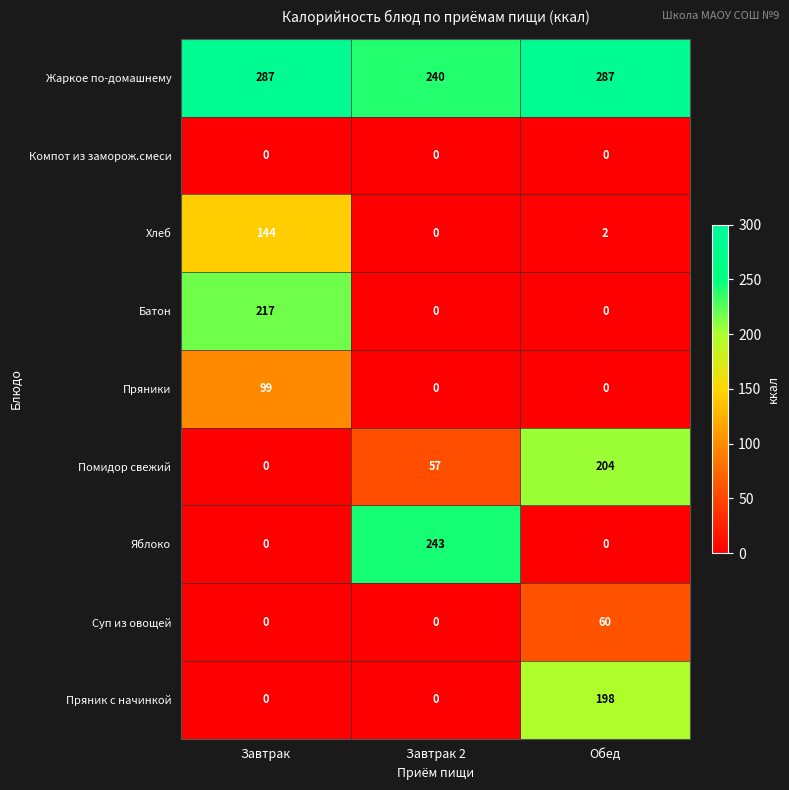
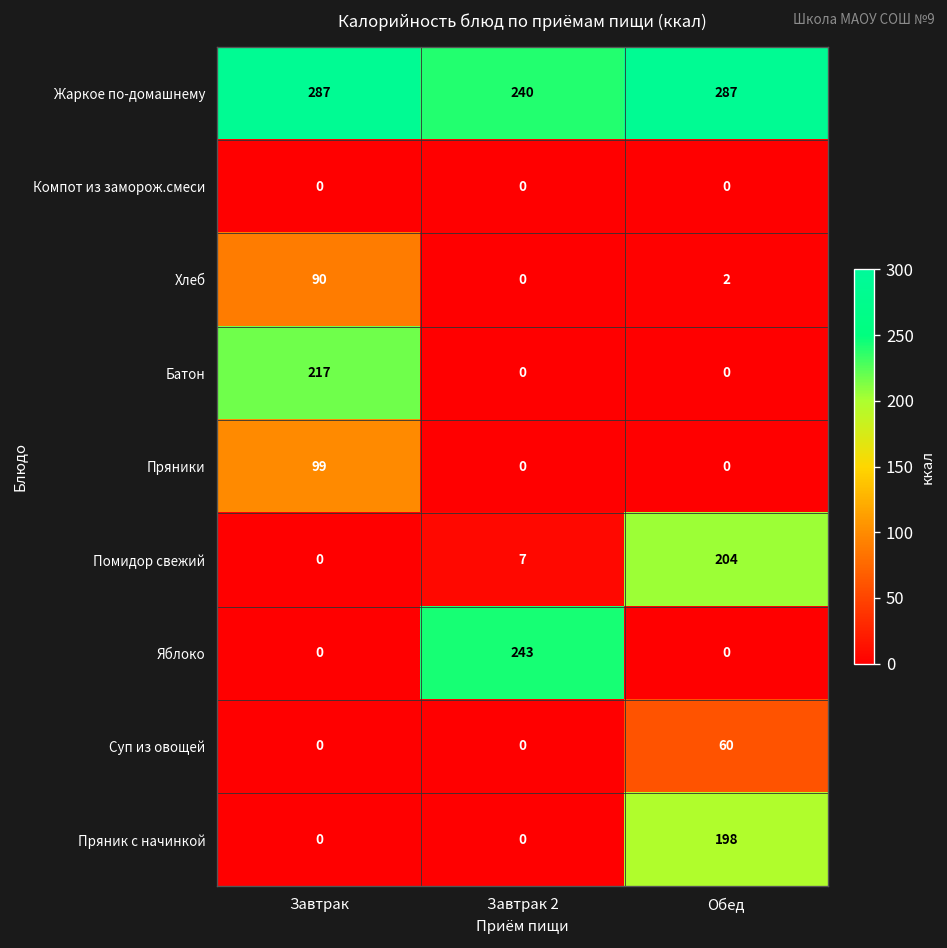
Хлеб, Завтрак: 144 -> 90
Помидор свежий, Завтрак 2: 57 -> 7
